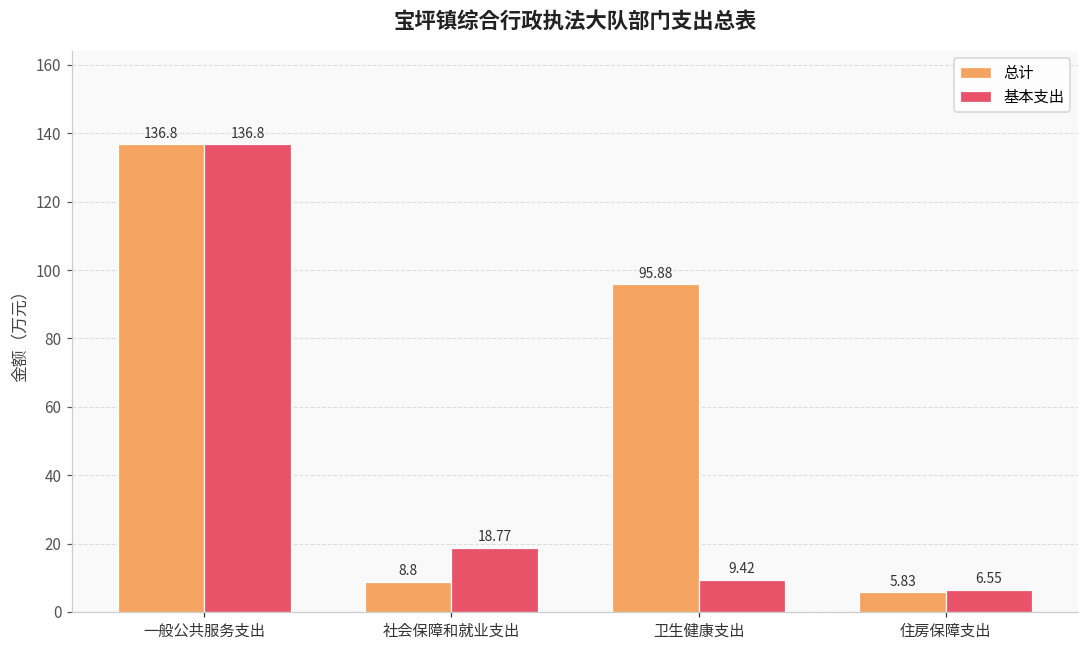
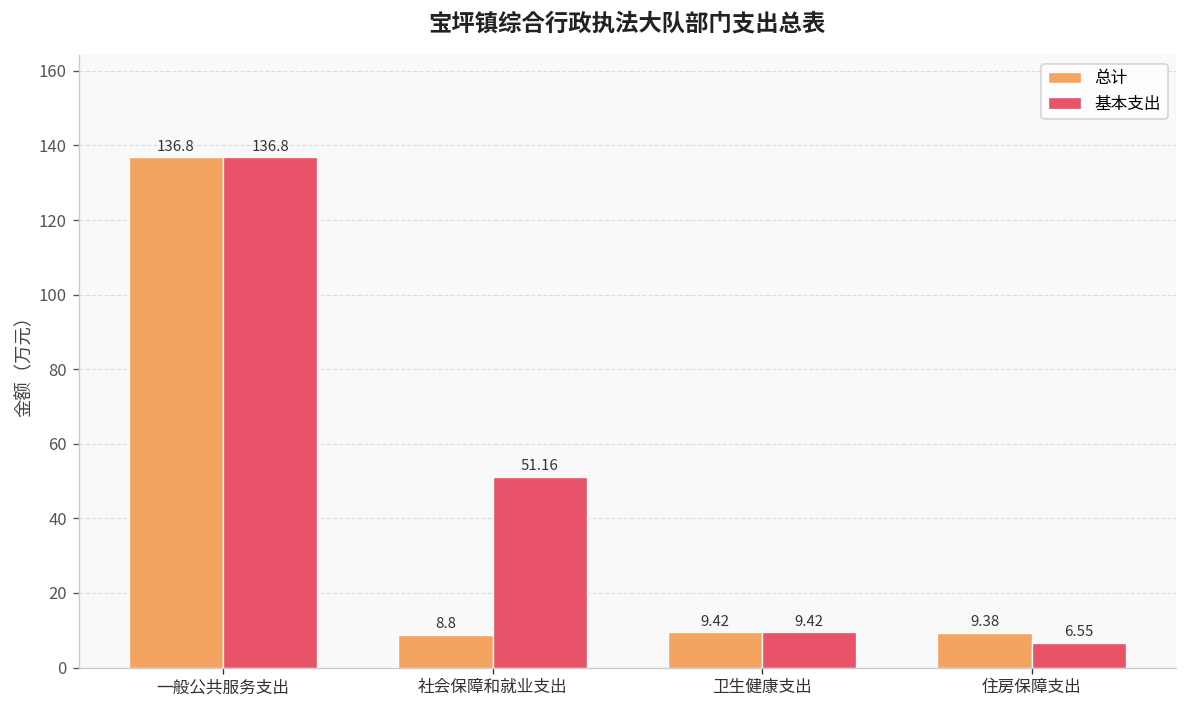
基本支出, 社会保障和就业支出: 18.77 -> 51.16
总计, 卫生健康支出: 95.88 -> 9.42
总计, 住房保障支出: 5.83 -> 9.38
